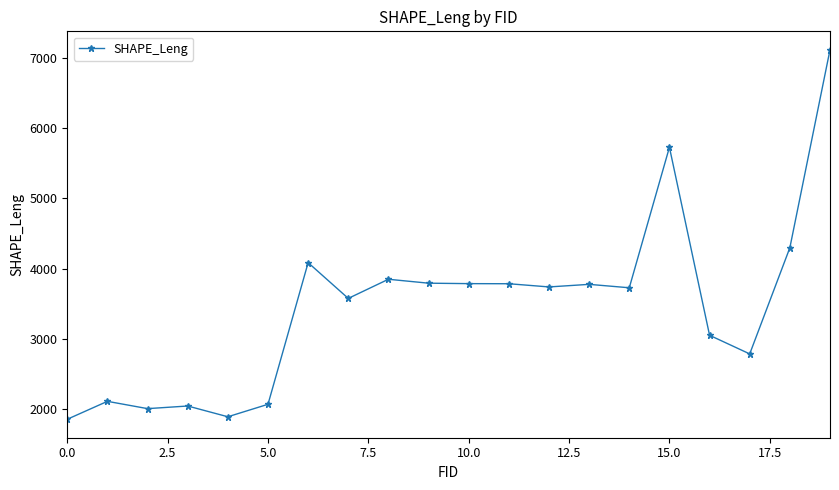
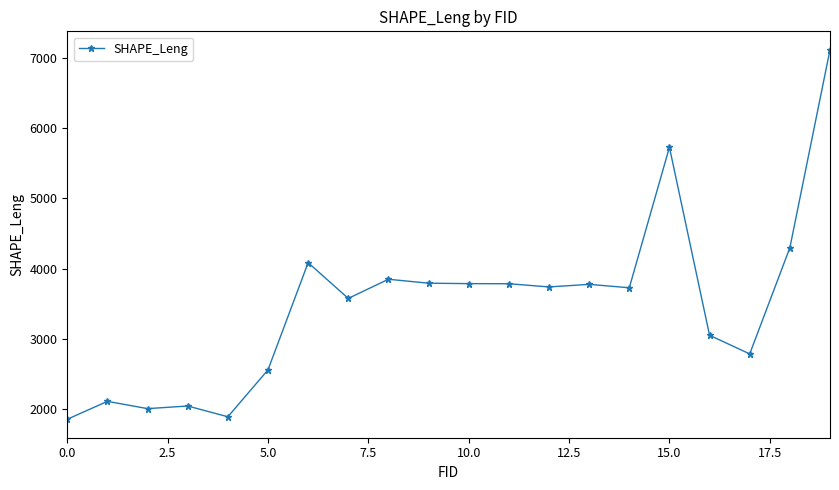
5.0: 2100 -> 2600
